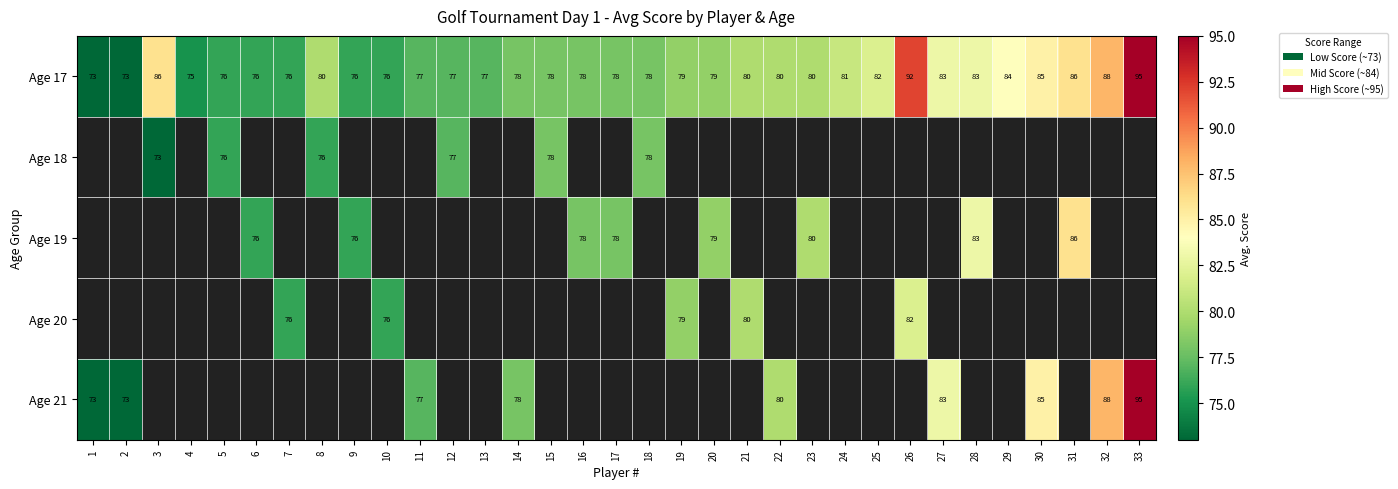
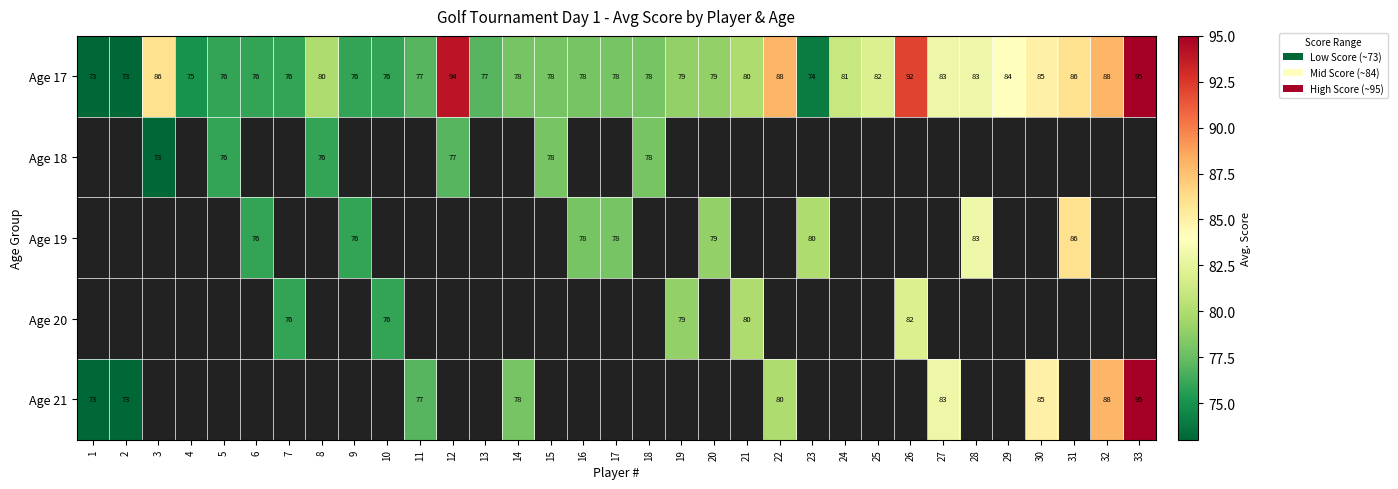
Age 17, 12: 77 -> 94
Age 17, 22: 80 -> 88
Age 17, 23: 80 -> 74
